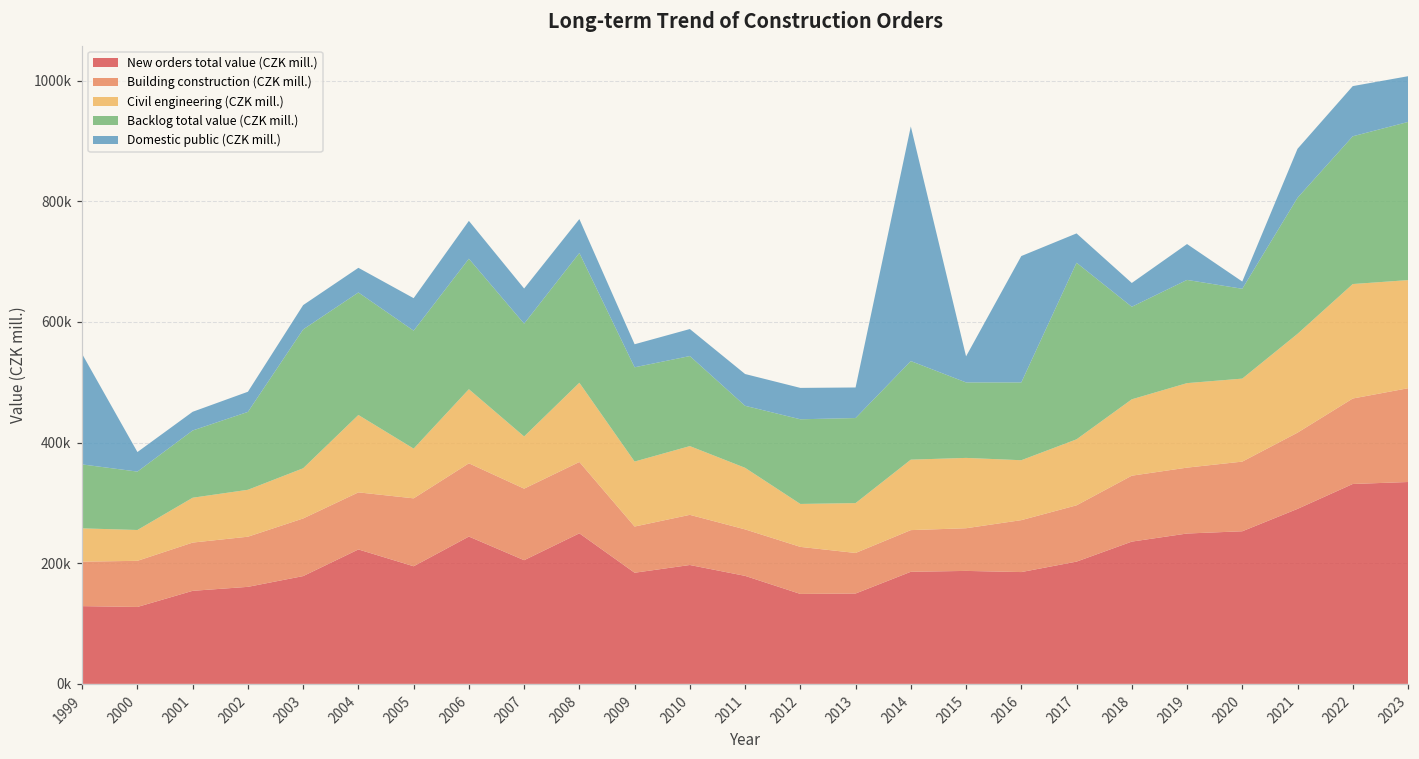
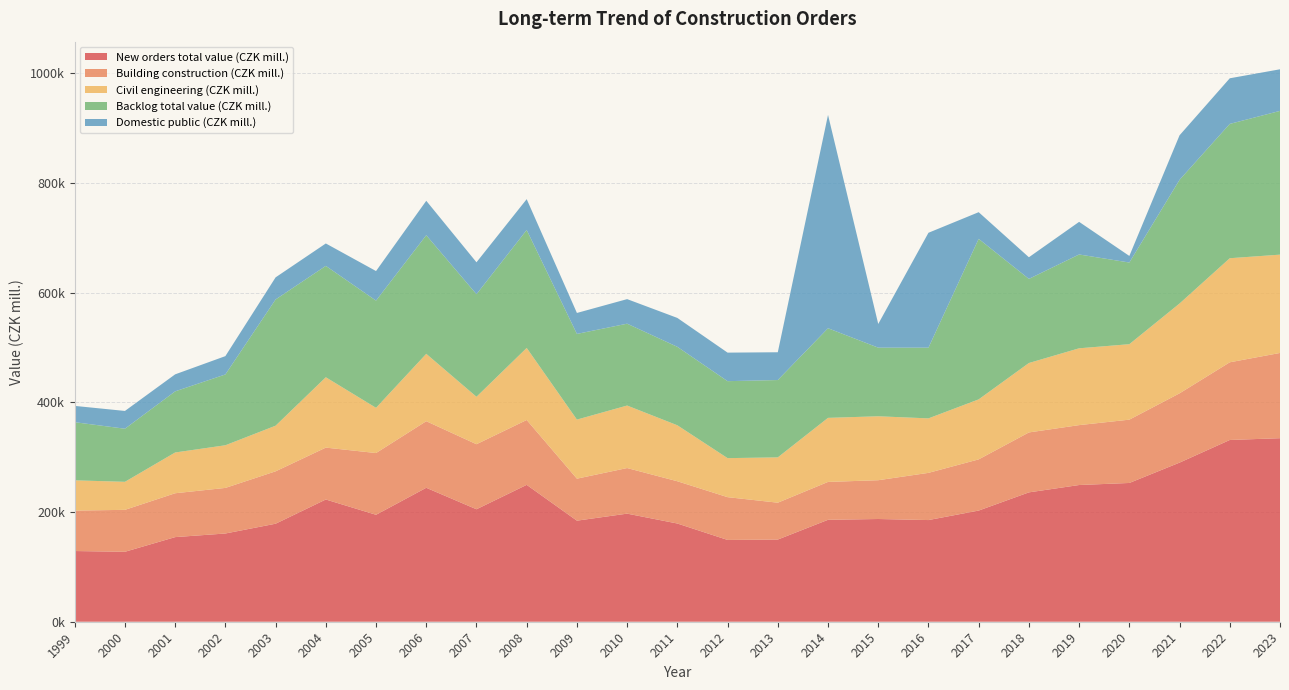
Domestic public (CZK mill.), 1999: 180000 -> 30000
Backlog total value (CZK mill.), 2011: 100000 -> 140000
